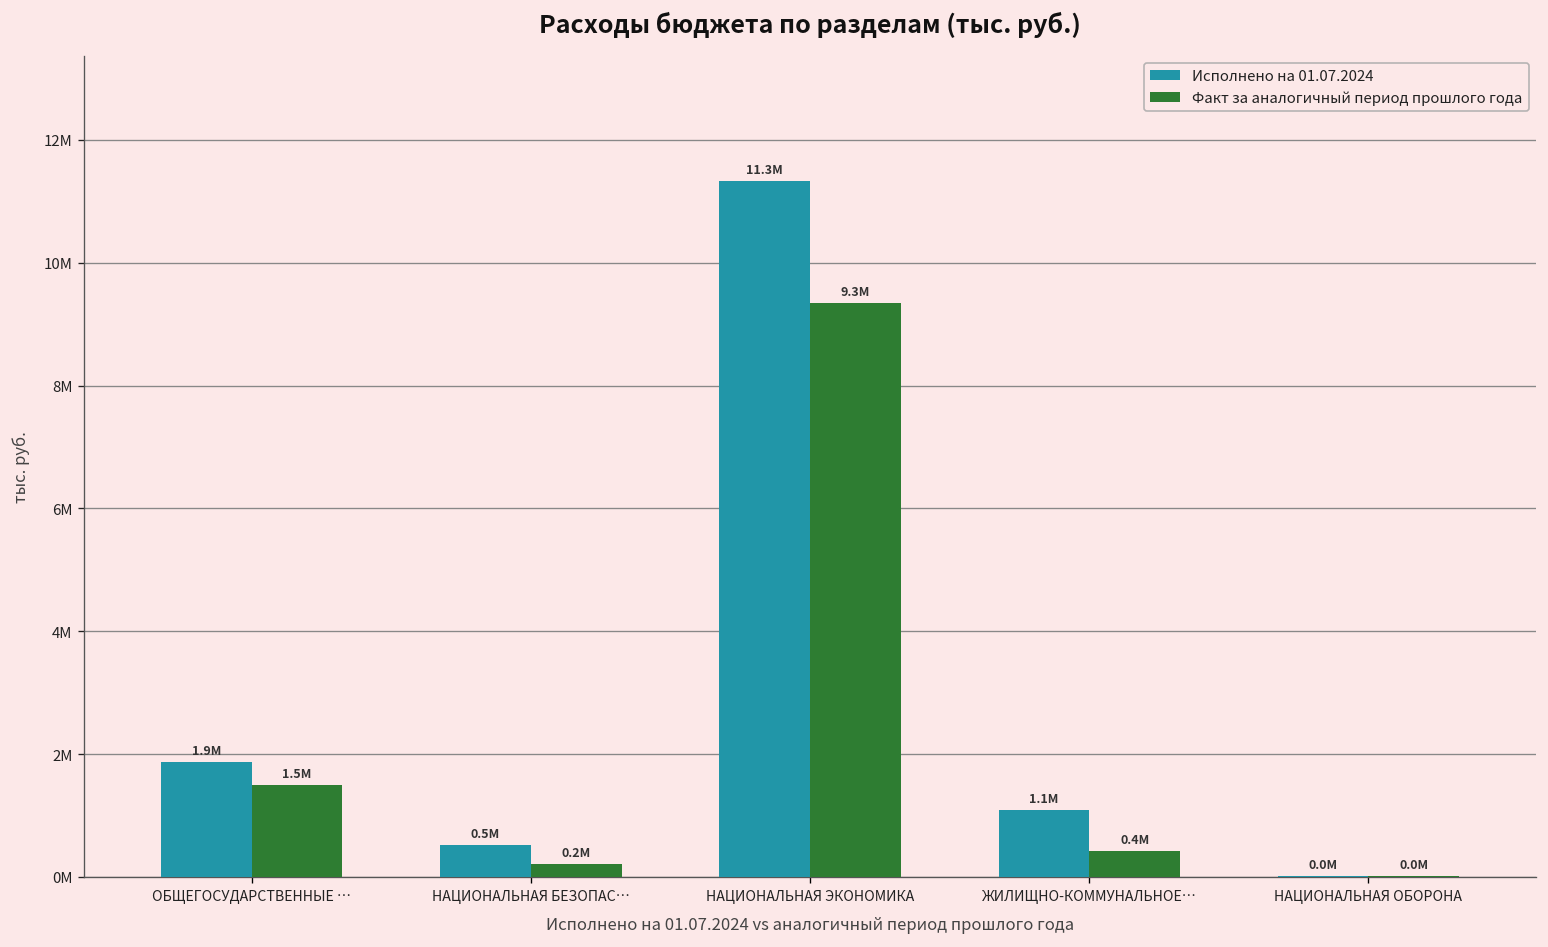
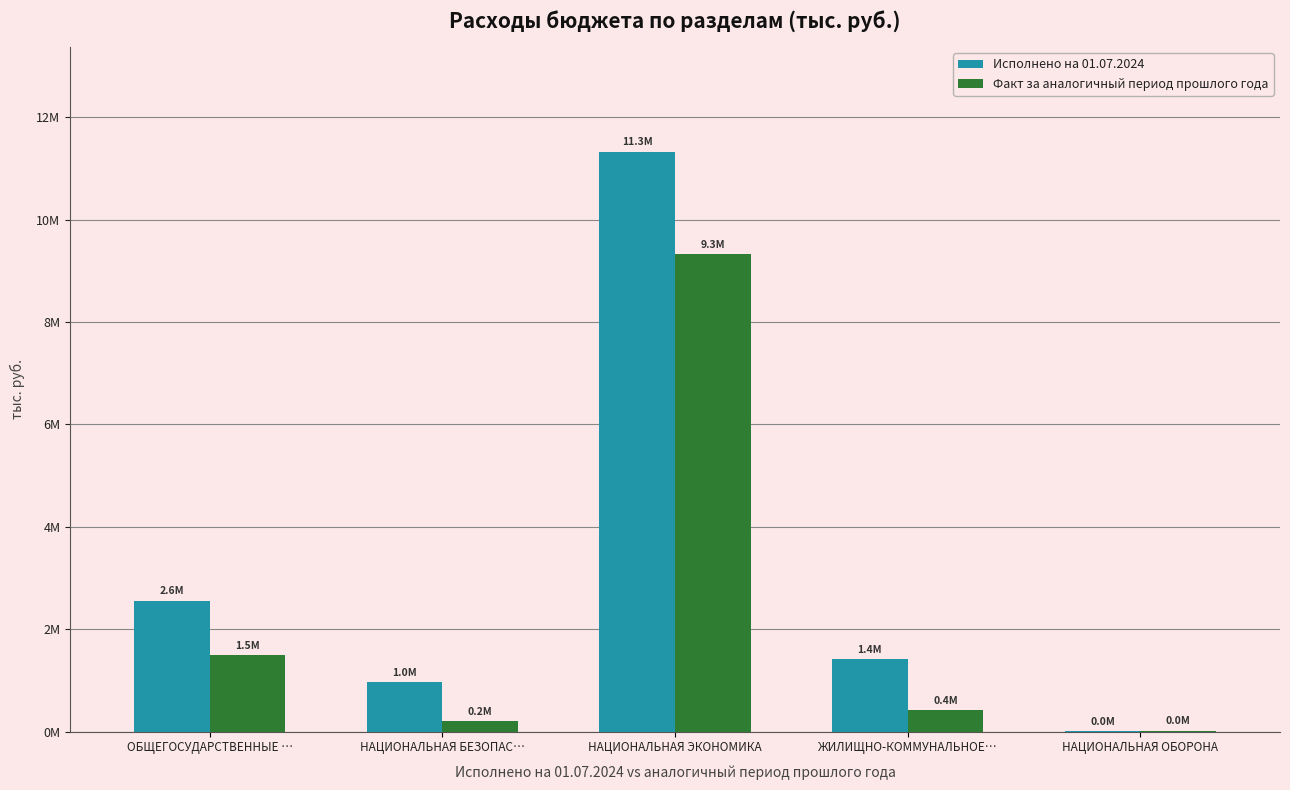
Исполнено на 01.07.2024, ОБЩЕГОСУДАРСТВЕННЫЕ …: 1.9M -> 2.6M
Исполнено на 01.07.2024, НАЦИОНАЛЬНАЯ БЕЗОПАС…: 0.5M -> 1.0M
Исполнено на 01.07.2024, ЖИЛИЩНО-КОММУНАЛЬНОЕ…: 1.1M -> 1.4M
